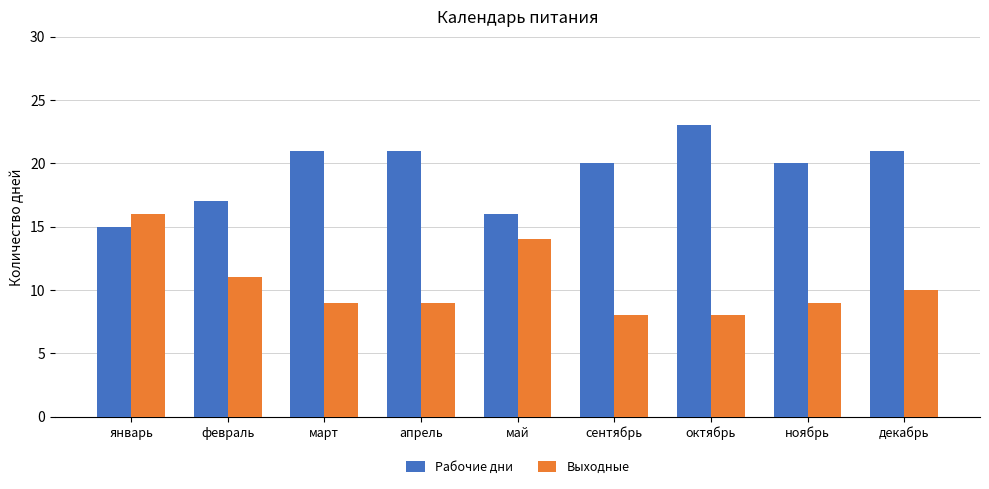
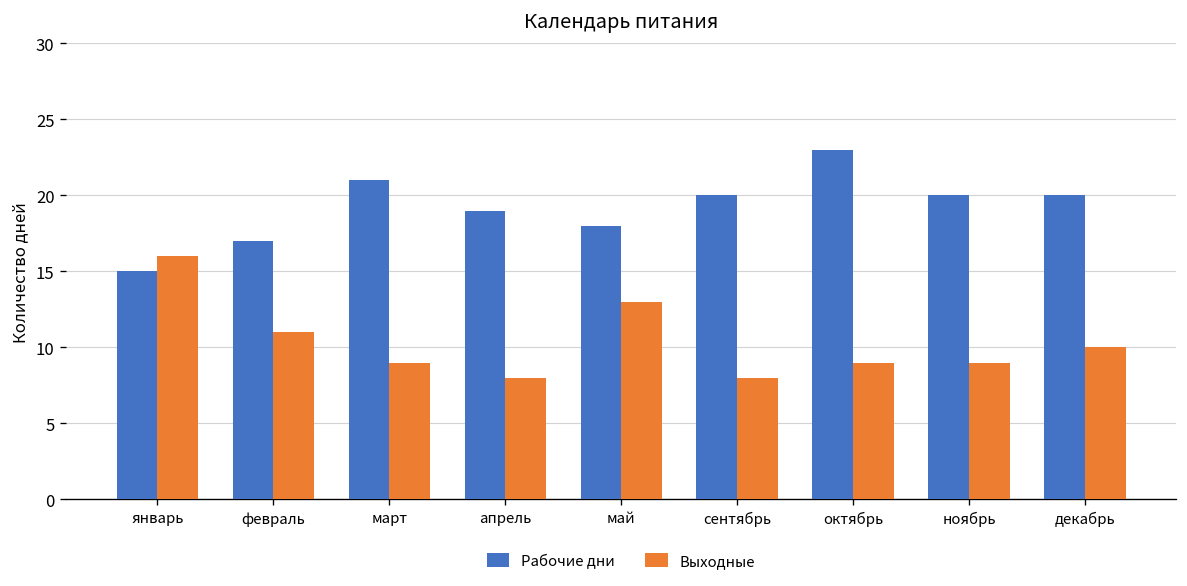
Рабочие дни, апрель: 21 -> 19
Выходные, апрель: 9 -> 8
Рабочие дни, май: 16 -> 18
Выходные, май: 14 -> 13
Выходные, октябрь: 8 -> 9
Рабочие дни, декабрь: 21 -> 20
